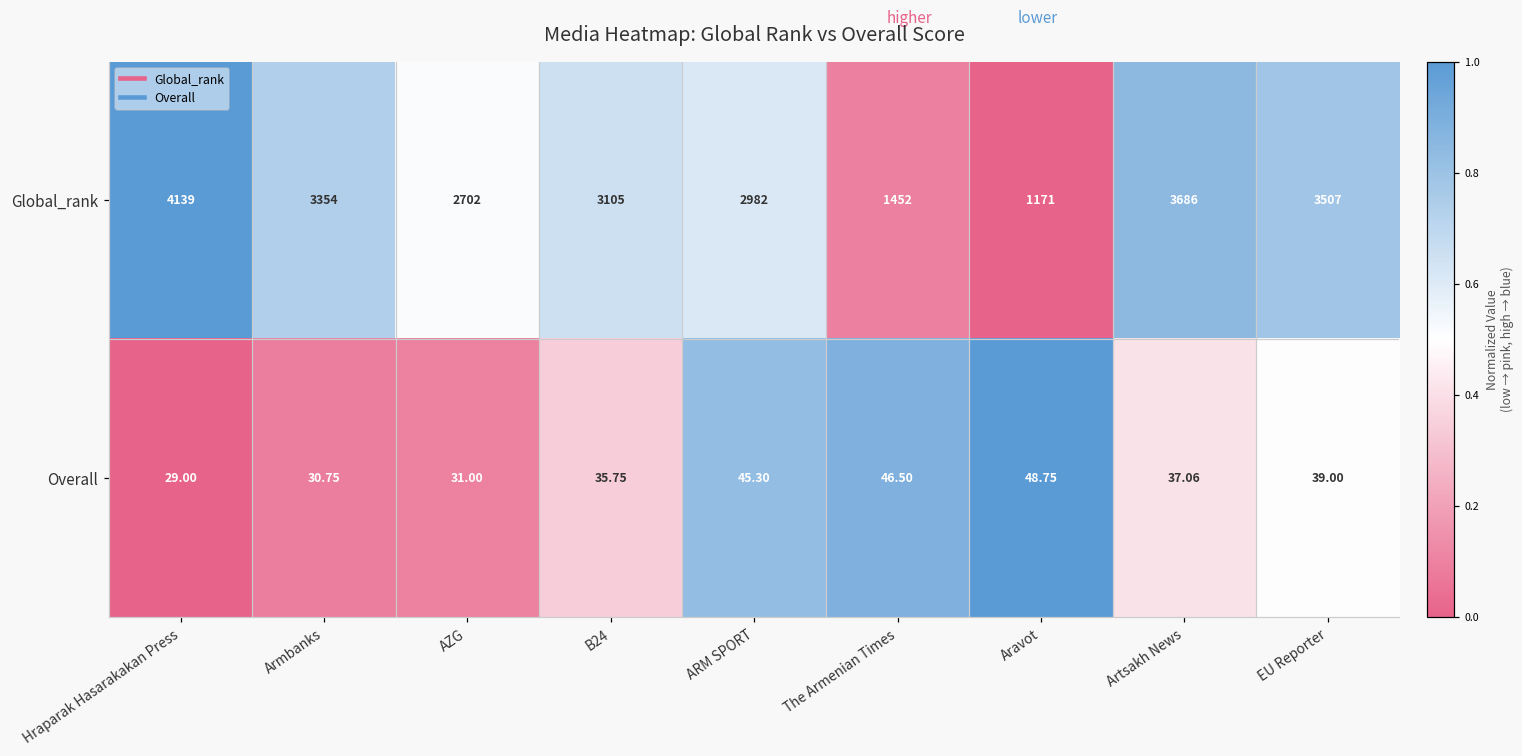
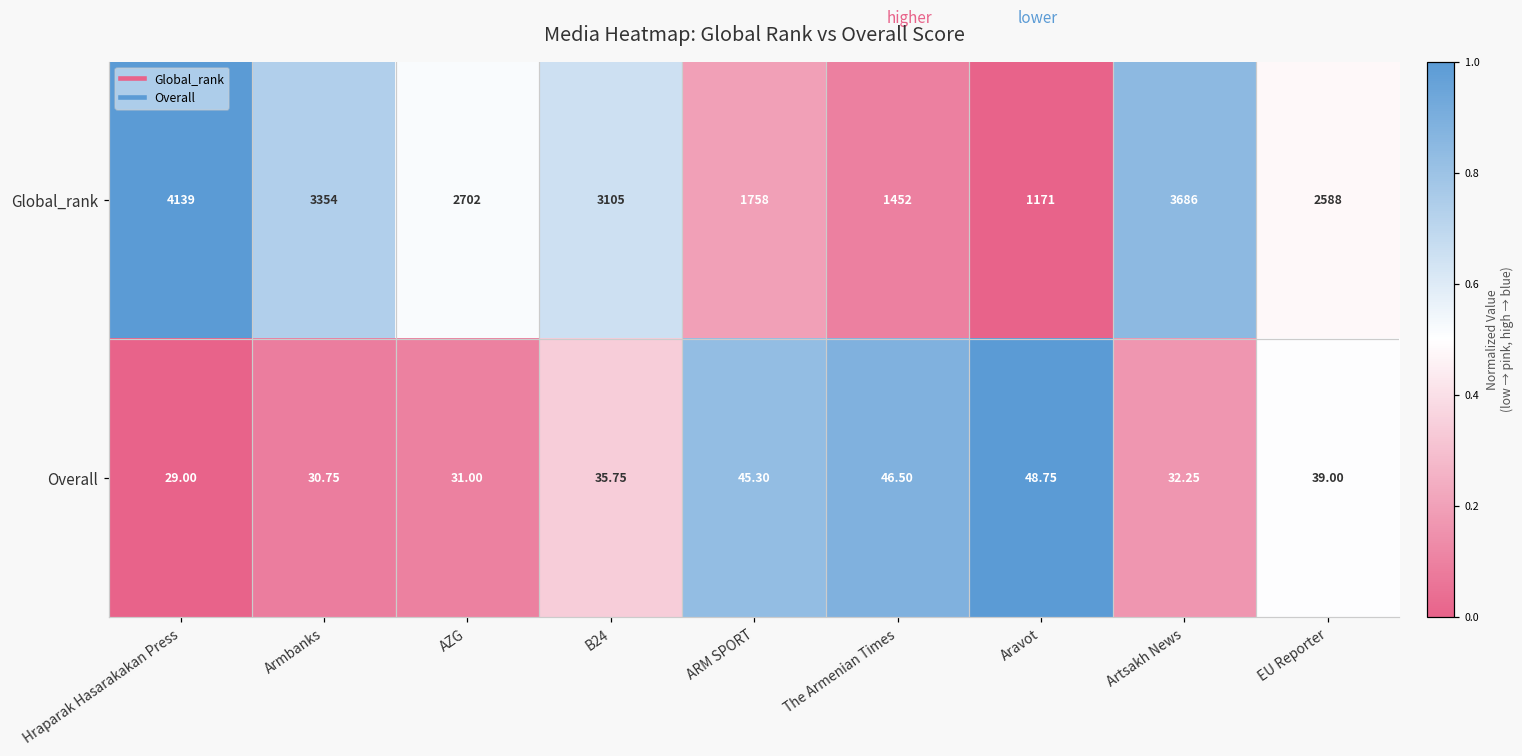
Global_rank, ARM SPORT: 2982 -> 1758
Global_rank, EU Reporter: 3507 -> 2588
Overall, Artsakh News: 37.06 -> 32.25
